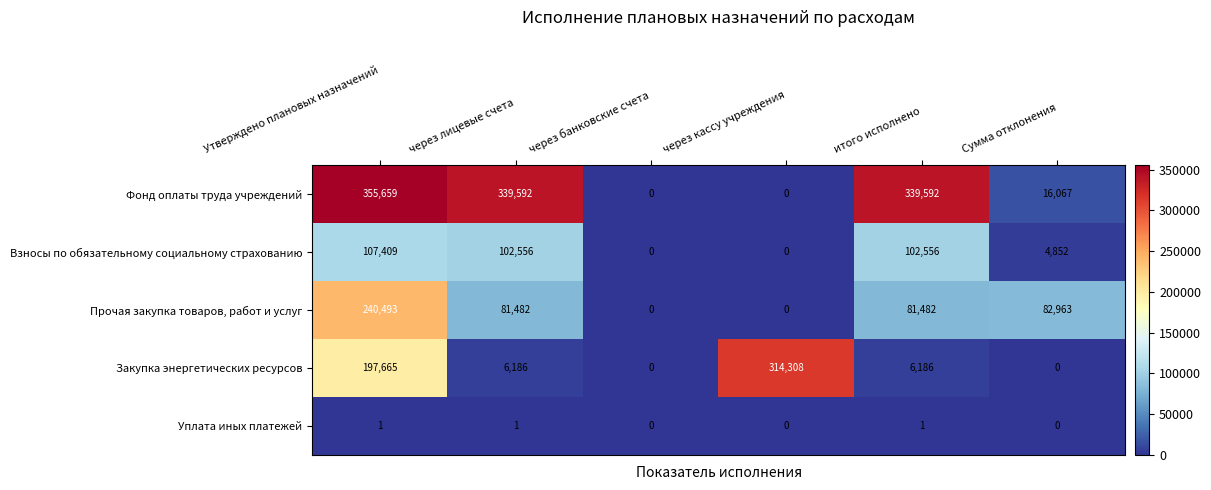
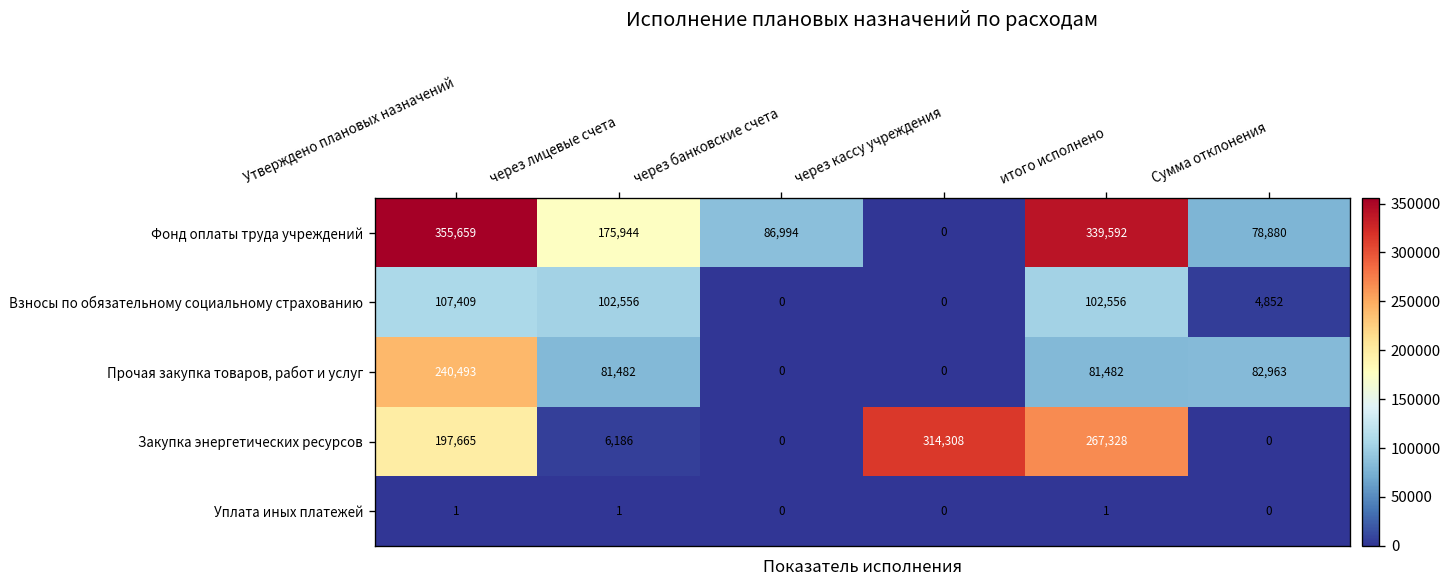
Фонд оплаты труда учреждений, через лицевые счета: 339,592 -> 175,944
Фонд оплаты труда учреждений, через банковские счета: 0 -> 86,994
Фонд оплаты труда учреждений, Сумма отклонения: 16,067 -> 78,880
Закупка энергетических ресурсов, итого исполнено: 6,186 -> 267,328
